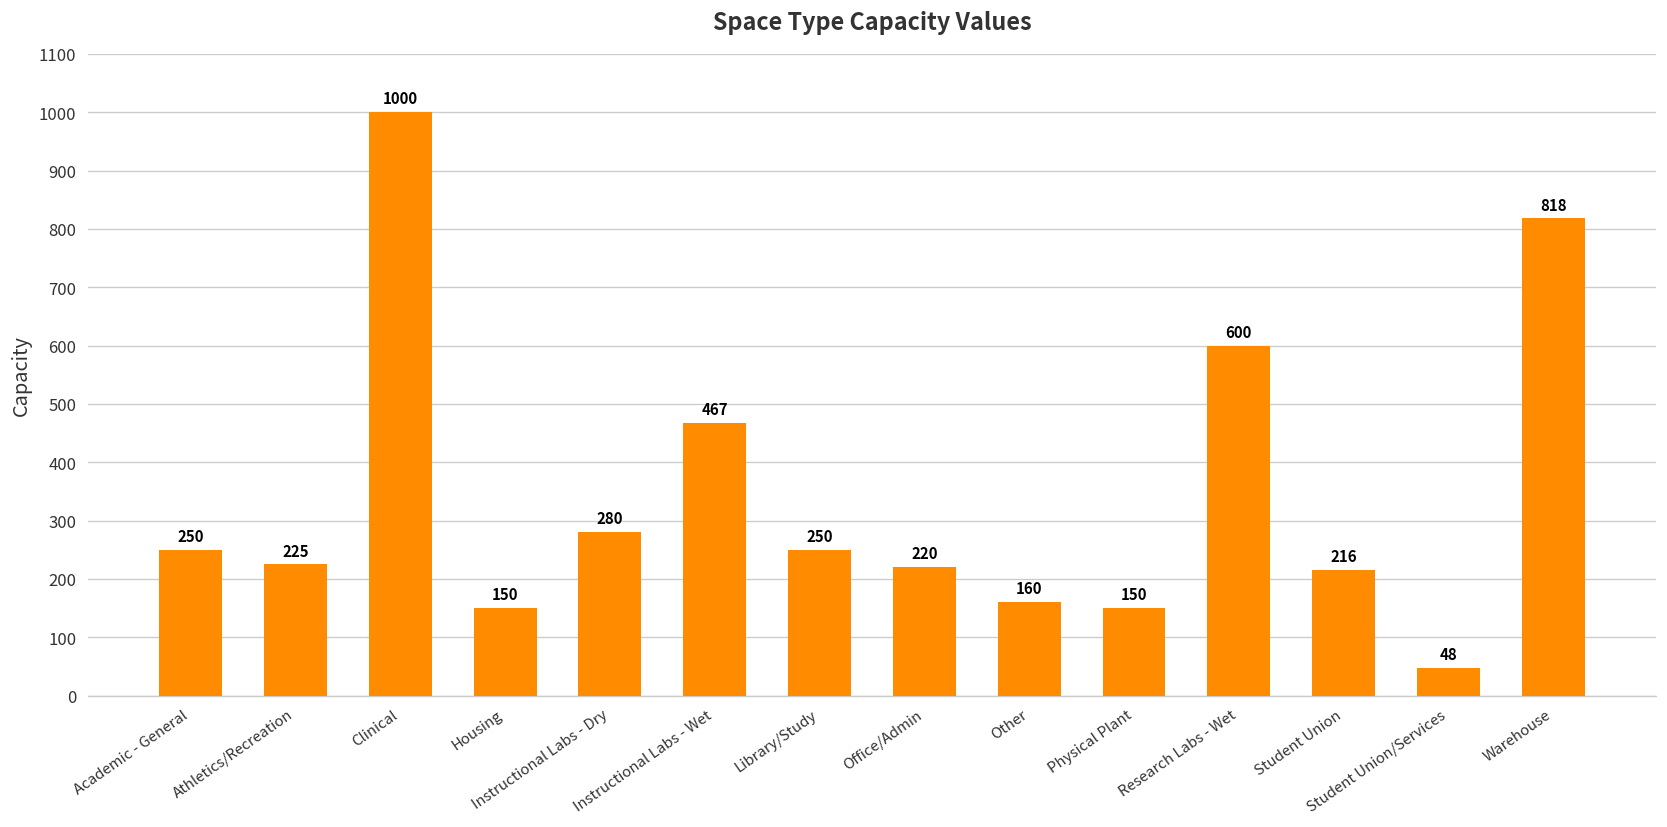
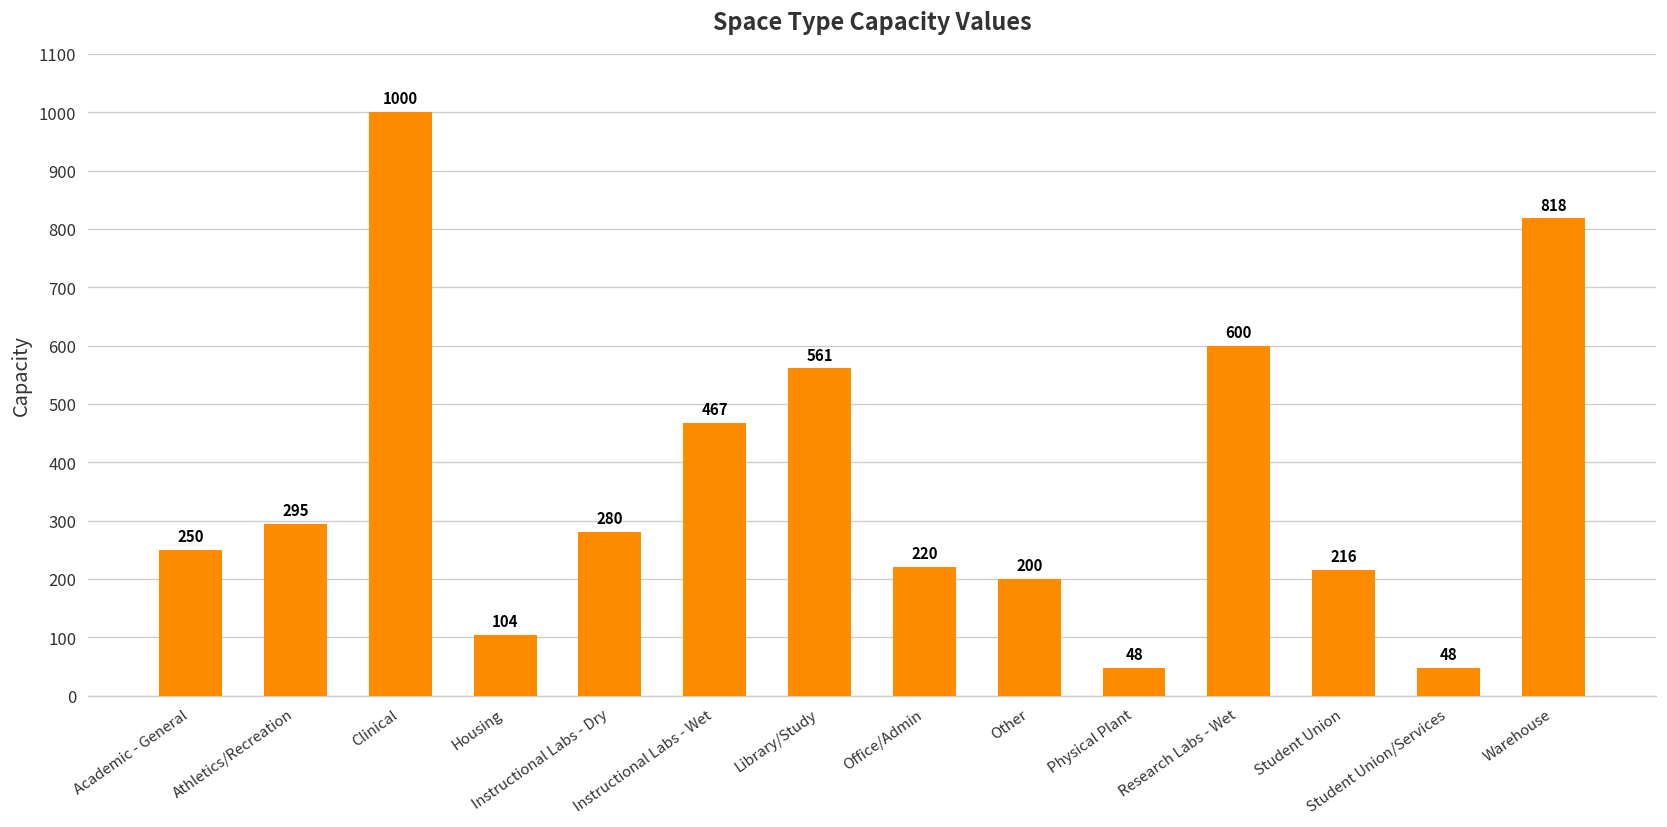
Athletics/Recreation: 225 -> 295
Housing: 150 -> 104
Library/Study: 250 -> 561
Other: 160 -> 200
Physical Plant: 150 -> 48
